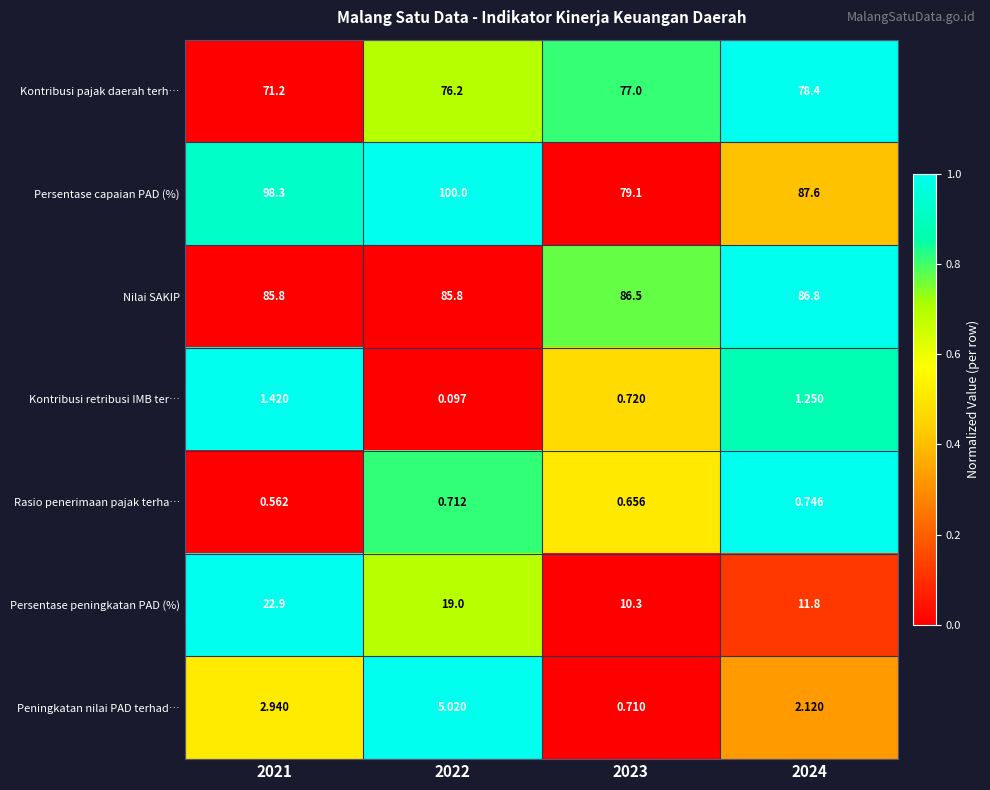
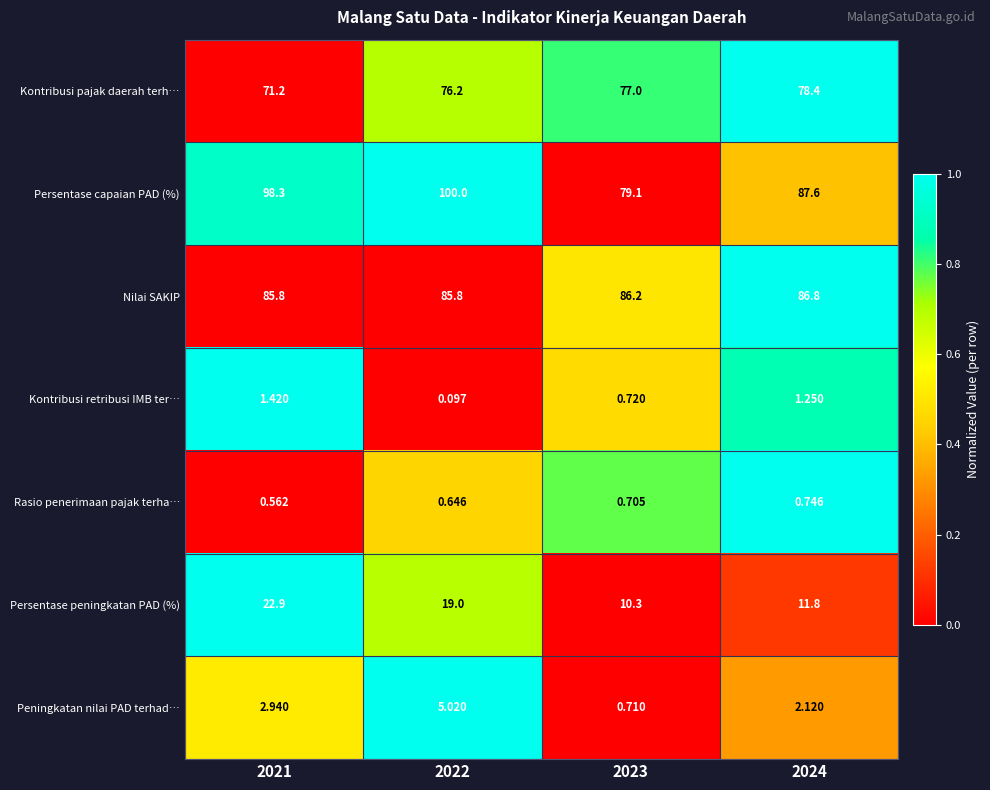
Nilai SAKIP, 2023: 86.5 -> 86.2
Rasio penerimaan pajak terha…, 2022: 0.712 -> 0.646
Rasio penerimaan pajak terha…, 2023: 0.656 -> 0.705
